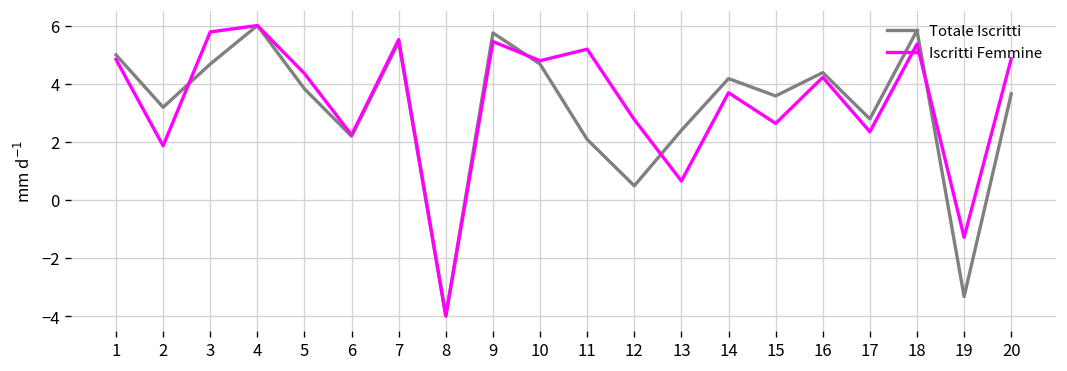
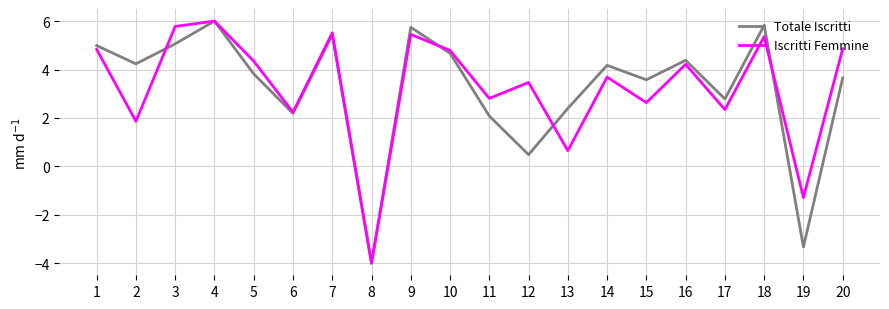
Totale Iscritti, 2: 3.2 -> 4.2
Totale Iscritti, 3: 4.7 -> 5.1
Iscritti Femmine, 11: 5.2 -> 2.8
Iscritti Femmine, 12: 2.8 -> 3.5
